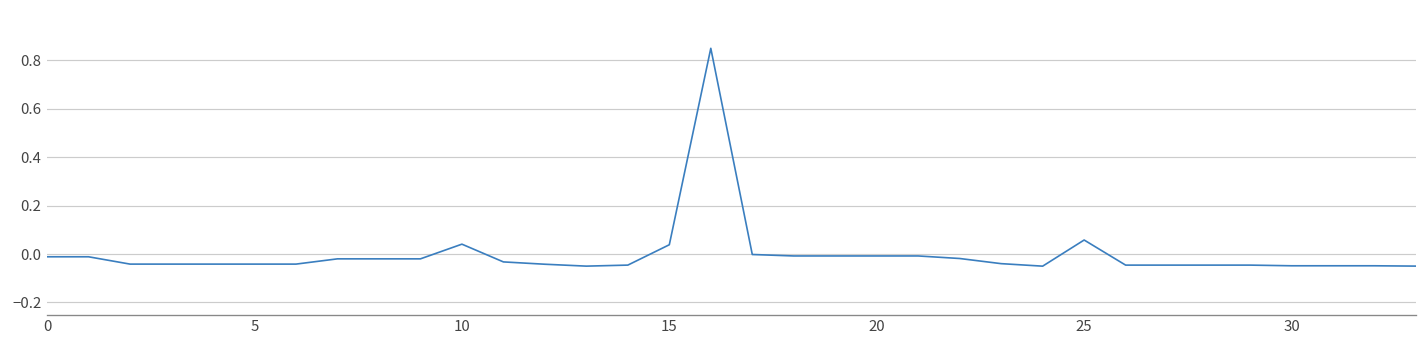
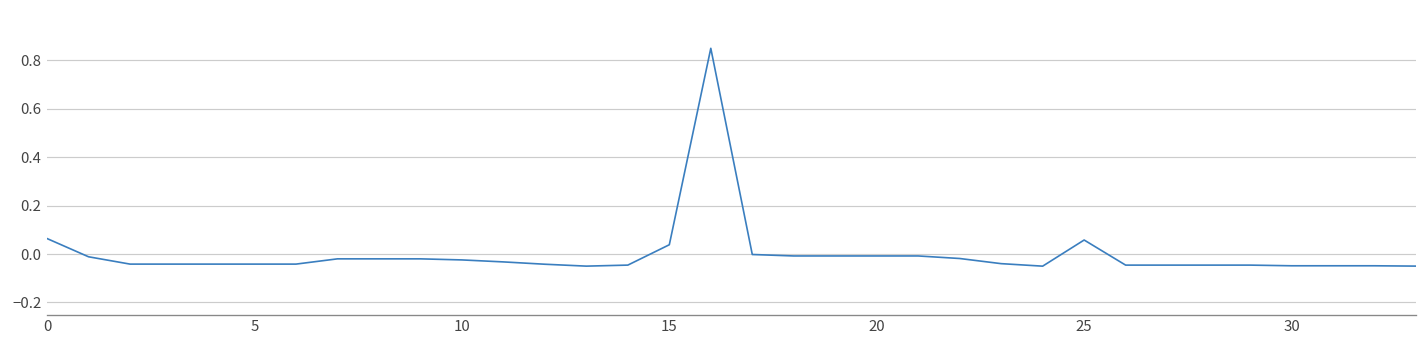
0: -0.01 -> 0.06
10: 0.04 -> -0.02
